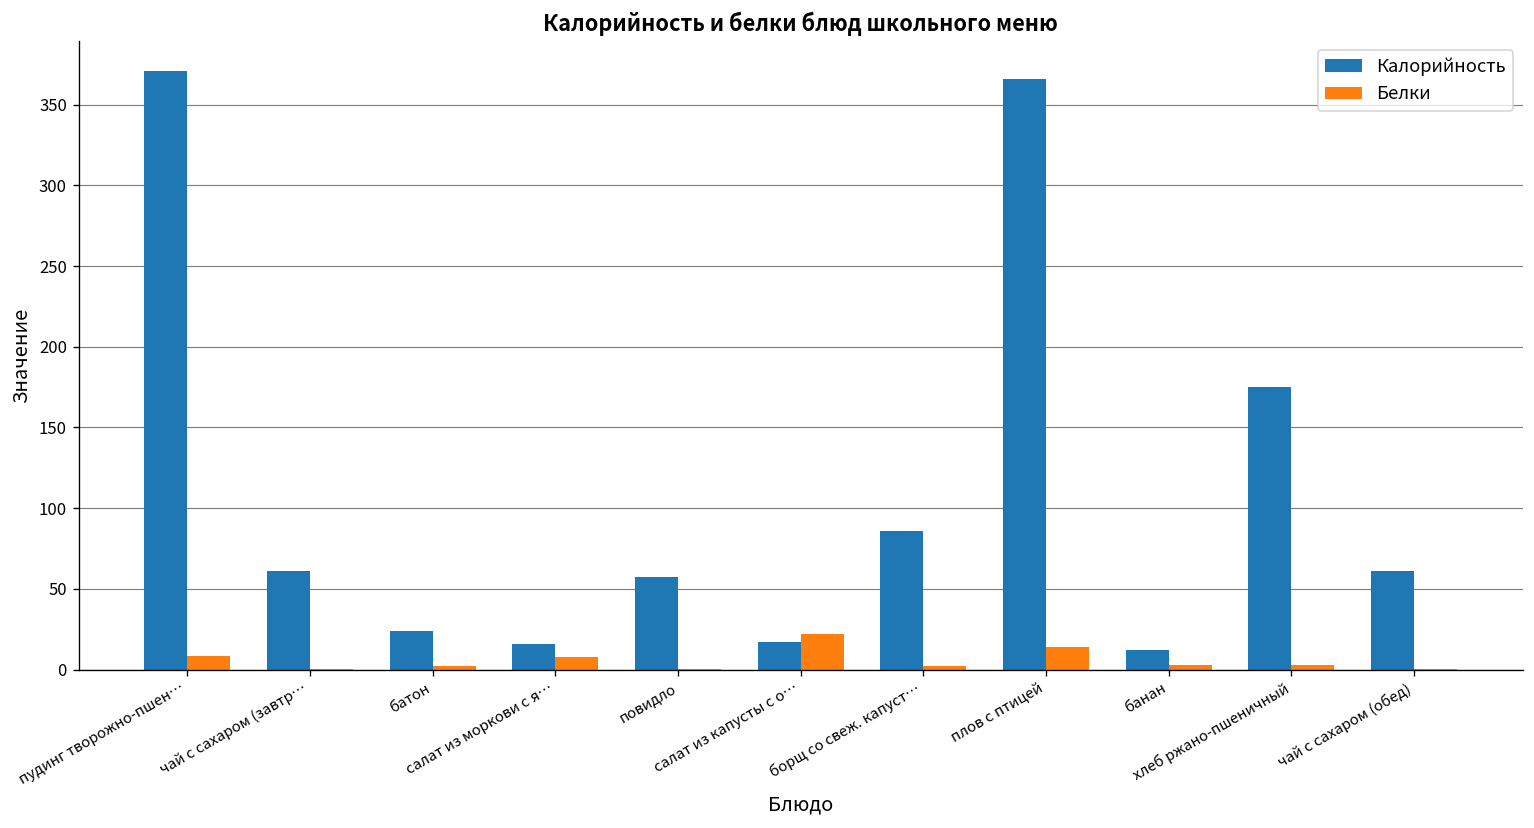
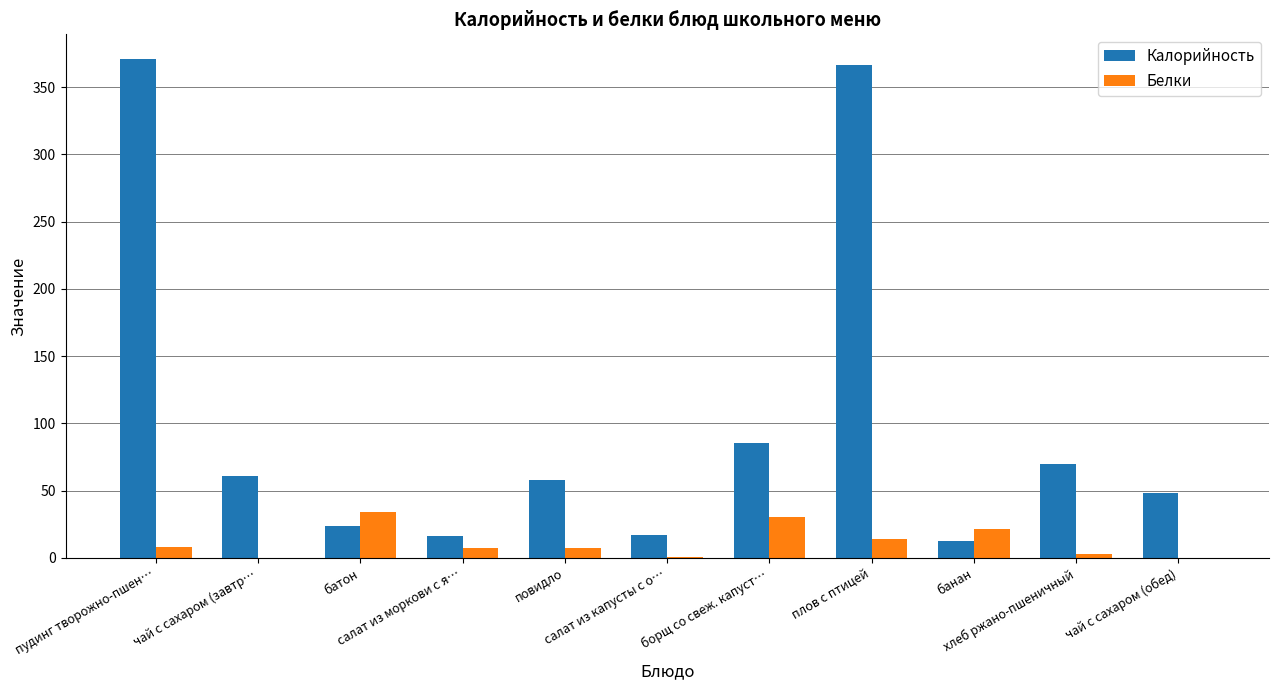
Белки, батон: 2 -> 34
Белки, повидло: 0 -> 8
Белки, салат из капусты с о…: 22 -> 1
Белки, борщ со свеж. капуст…: 2 -> 30
Белки, банан: 3 -> 22
Калорийность, хлеб ржано-пшеничный: 175 -> 70
Калорийность, чай с сахаром (обед): 61 -> 48
